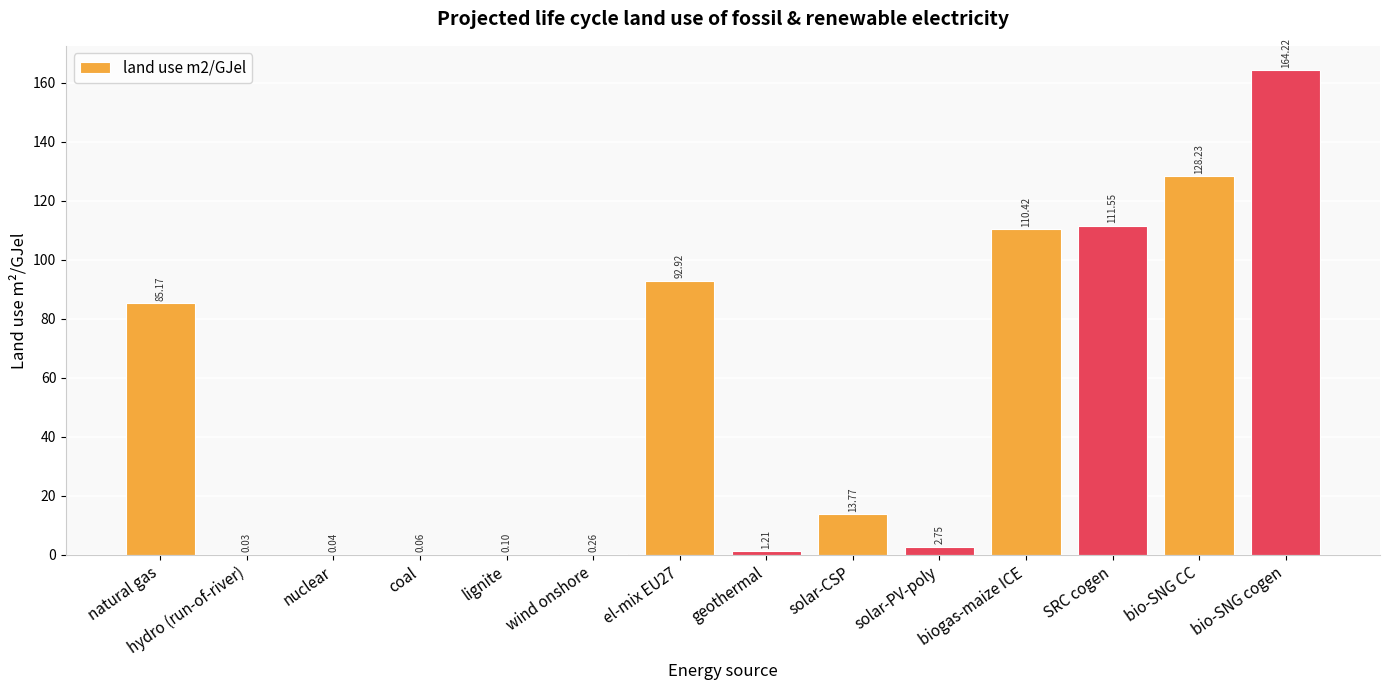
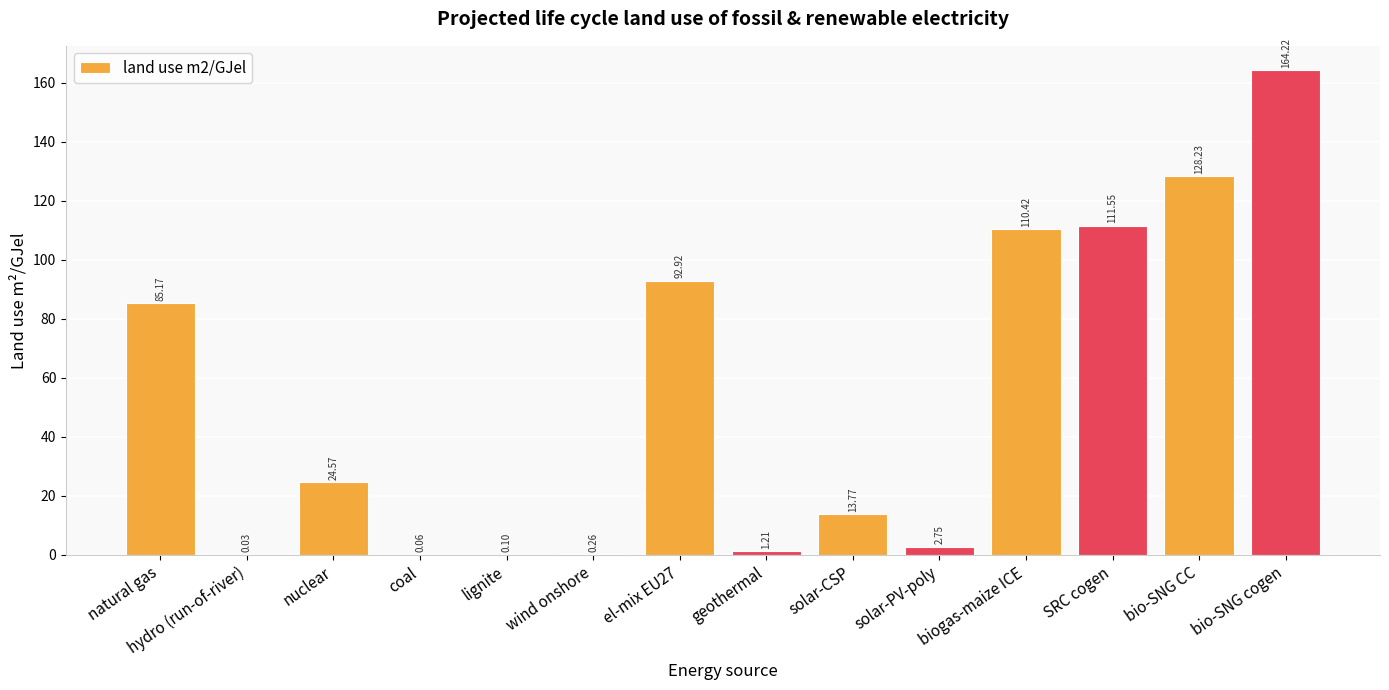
nuclear: 0.04 -> 24.57
